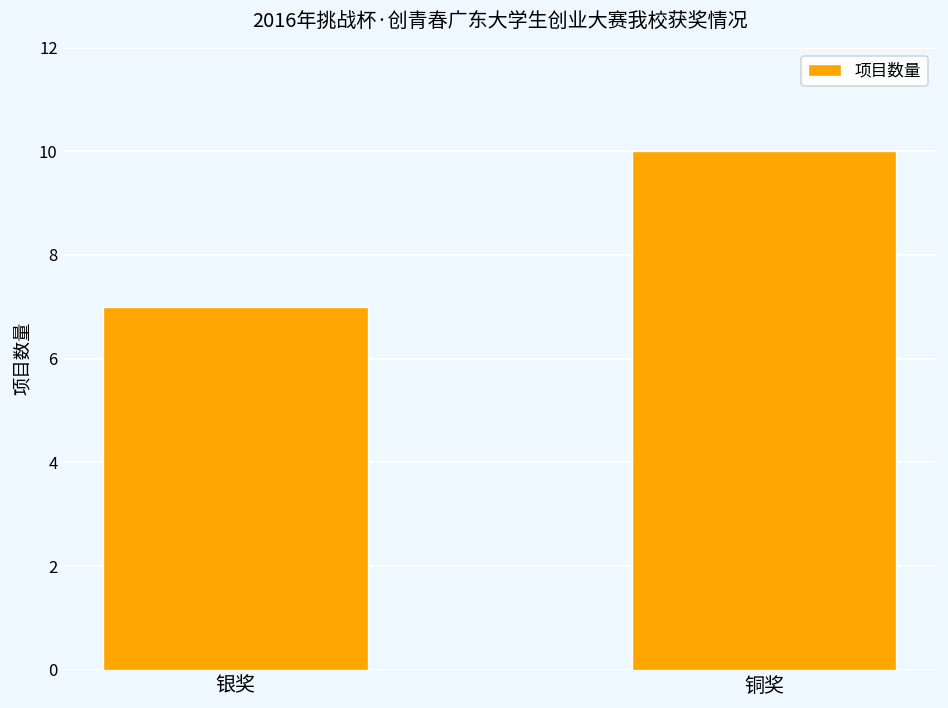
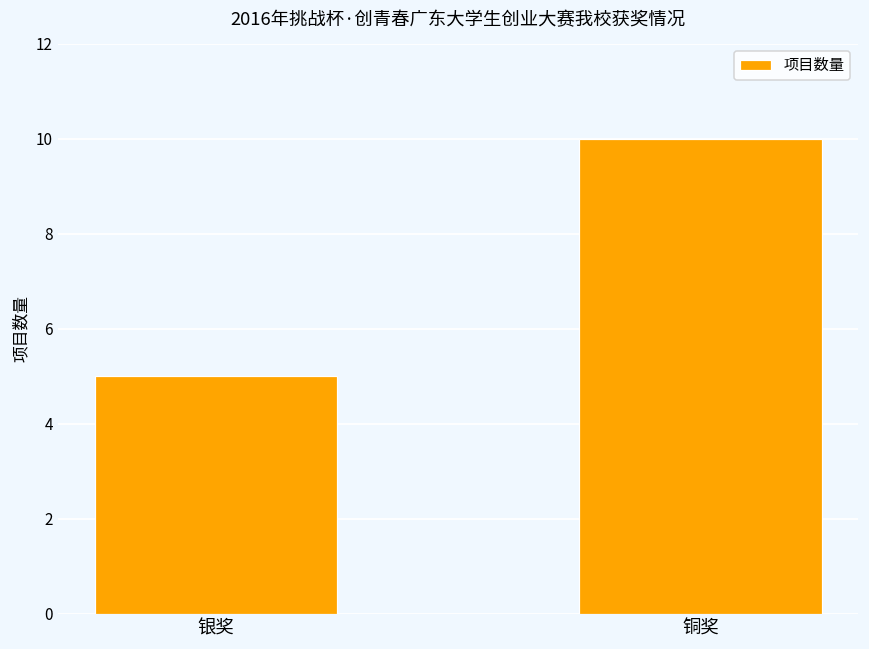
银奖: 7 -> 5
